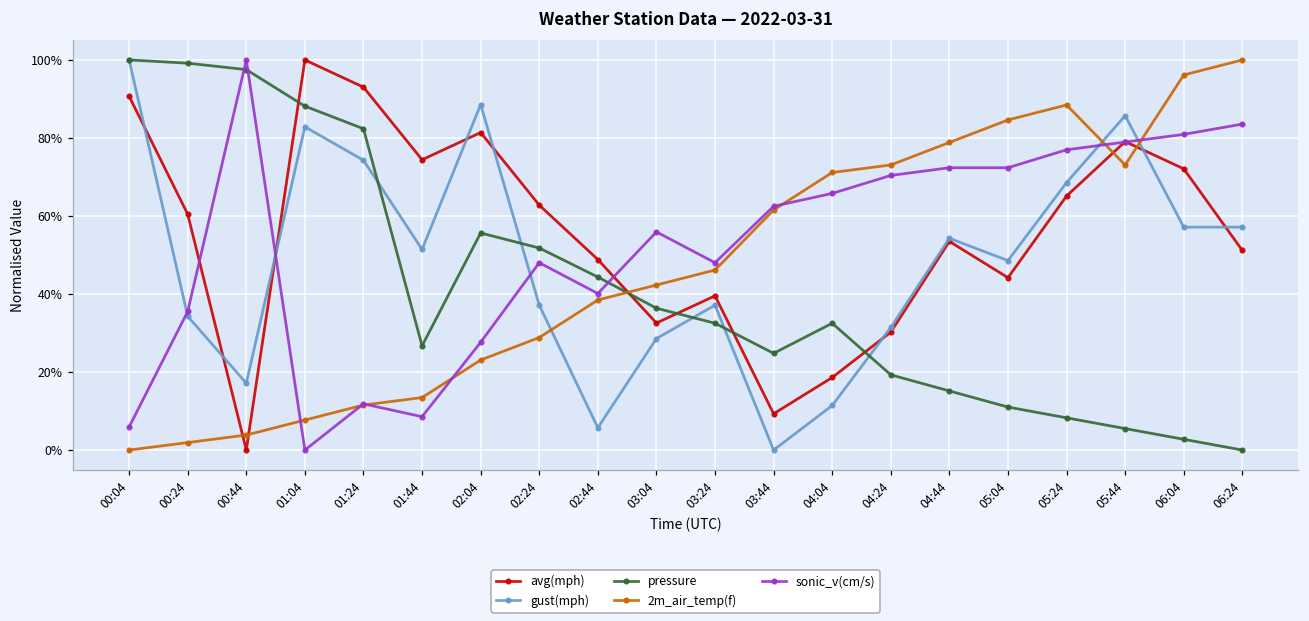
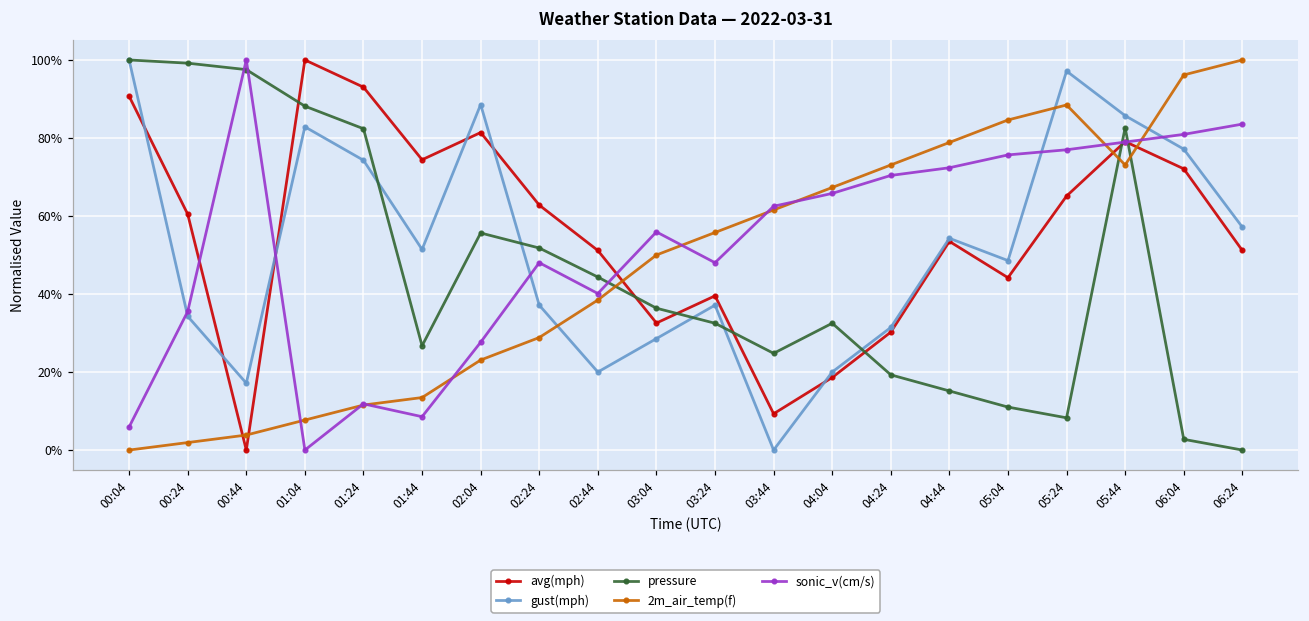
avg(mph), 02:44: 49% -> 51%
gust(mph), 02:44: 6% -> 20%
2m_air_temp(f), 03:04: 42% -> 50%
2m_air_temp(f), 03:24: 46% -> 56%
gust(mph), 04:04: 11% -> 20%
2m_air_temp(f), 04:04: 71% -> 67%
sonic_v(cm/s), 05:04: 72% -> 76%
gust(mph), 05:24: 69% -> 97%
pressure, 05:44: 6% -> 83%
gust(mph), 06:04: 57% -> 77%
